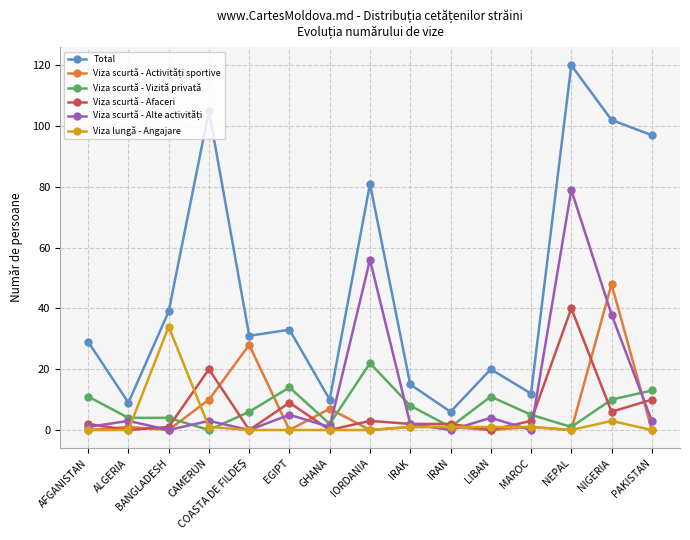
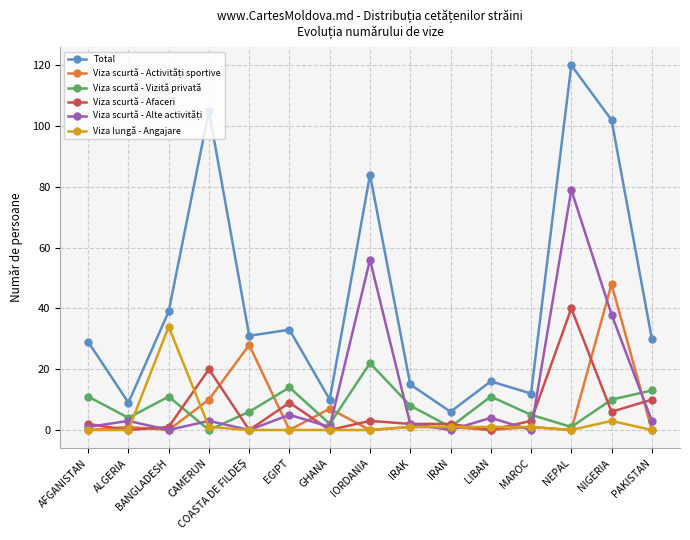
Viza scurtă - Vizită privată, BANGLADESH: 4 -> 11
Total, IORDANIA: 81 -> 84
Total, LIBAN: 20 -> 16
Total, PAKISTAN: 97 -> 30
